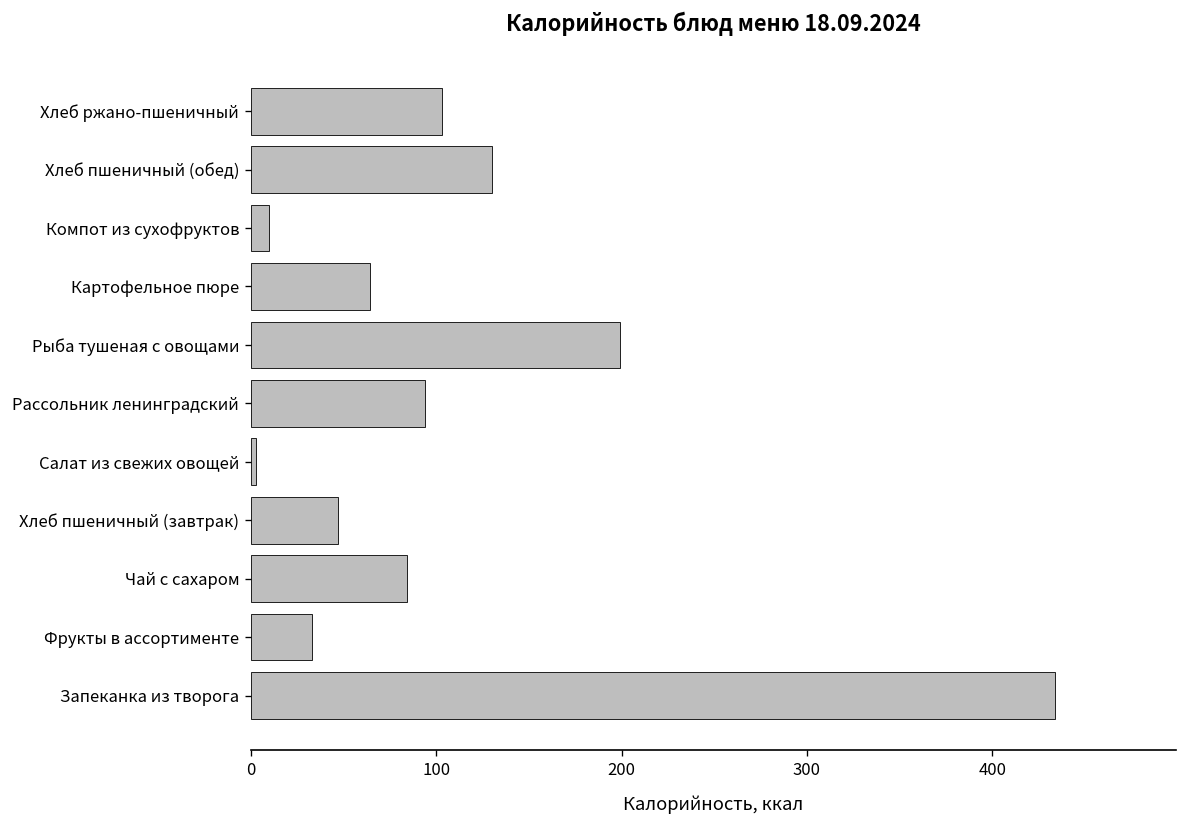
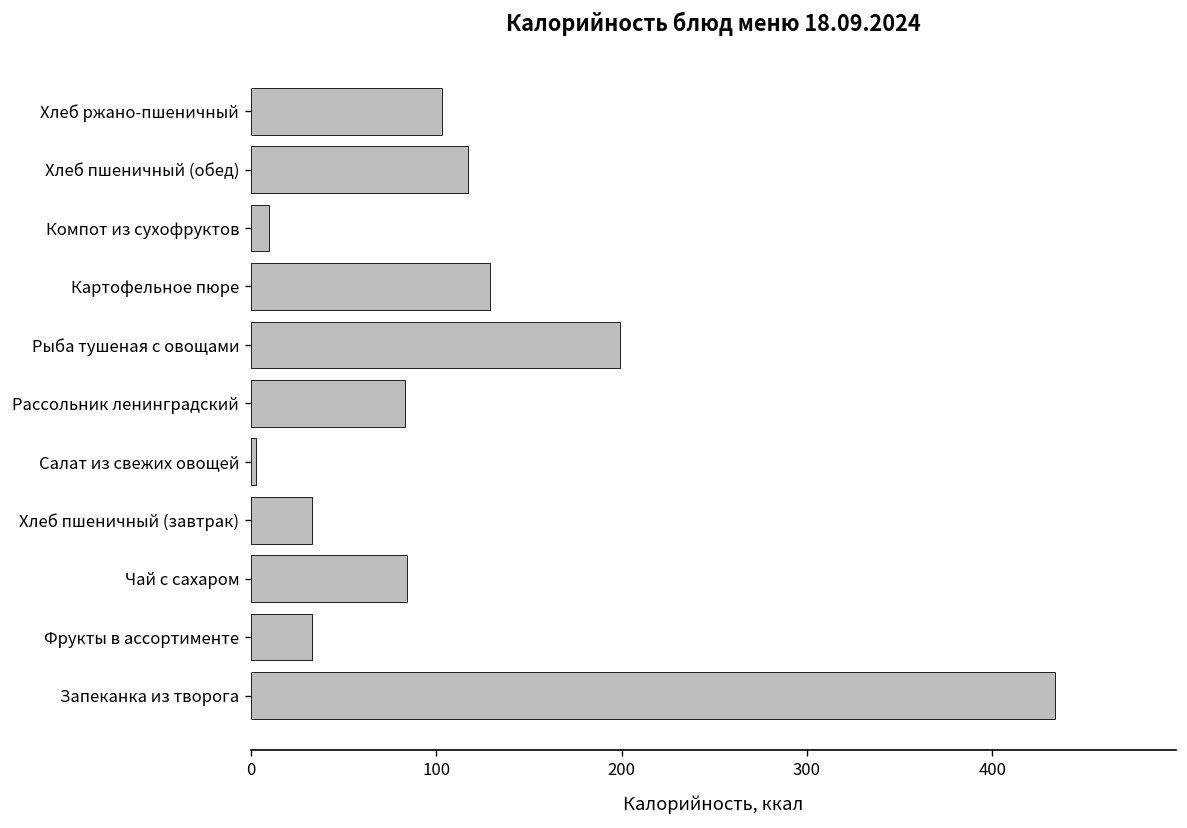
Хлеб пшеничный (обед): 130 -> 117
Картофельное пюре: 64 -> 129
Рассольник ленинградский: 94 -> 83
Хлеб пшеничный (завтрак): 47 -> 33
